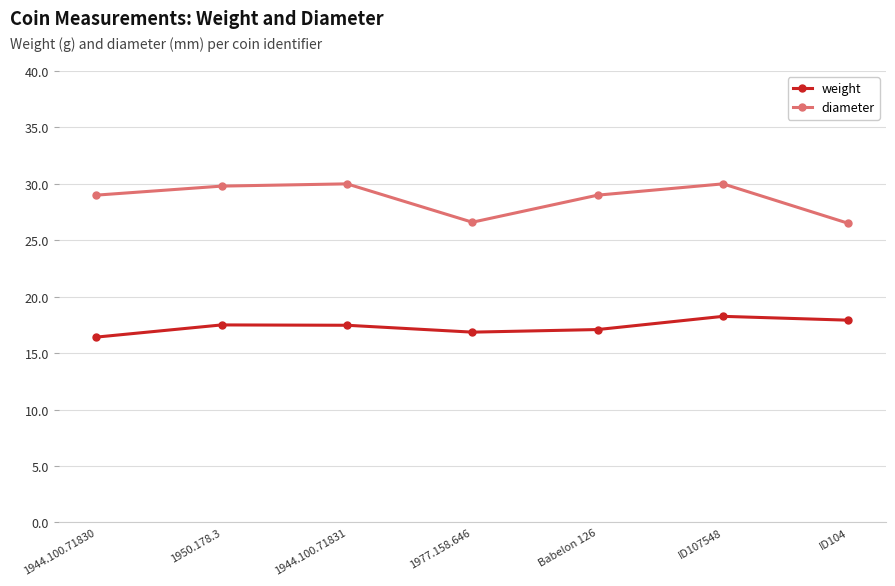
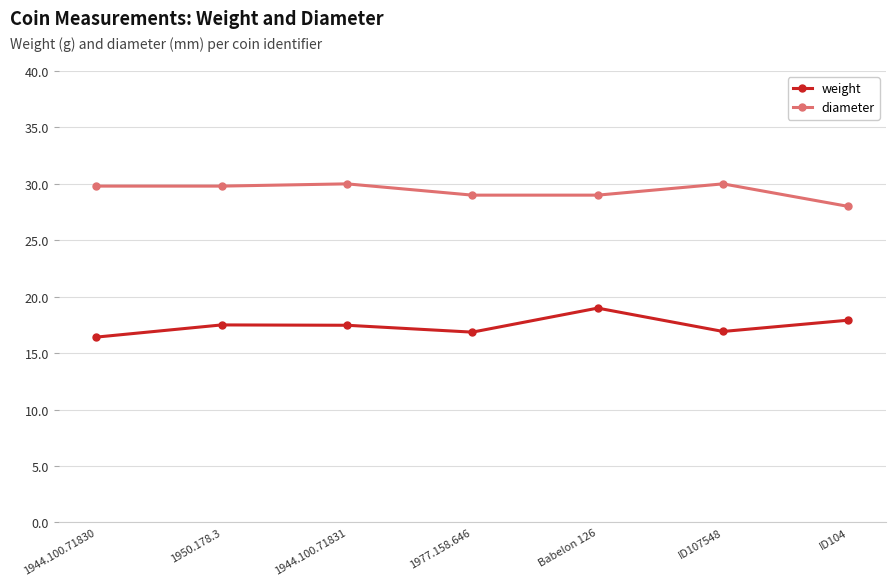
diameter, 1944.100.71830: 29.0 -> 29.8
diameter, 1977.158.646: 26.6 -> 29.0
weight, Babelon 126: 17.1 -> 19.0
weight, ID107548: 18.3 -> 16.9
diameter, ID104: 26.5 -> 28.0
